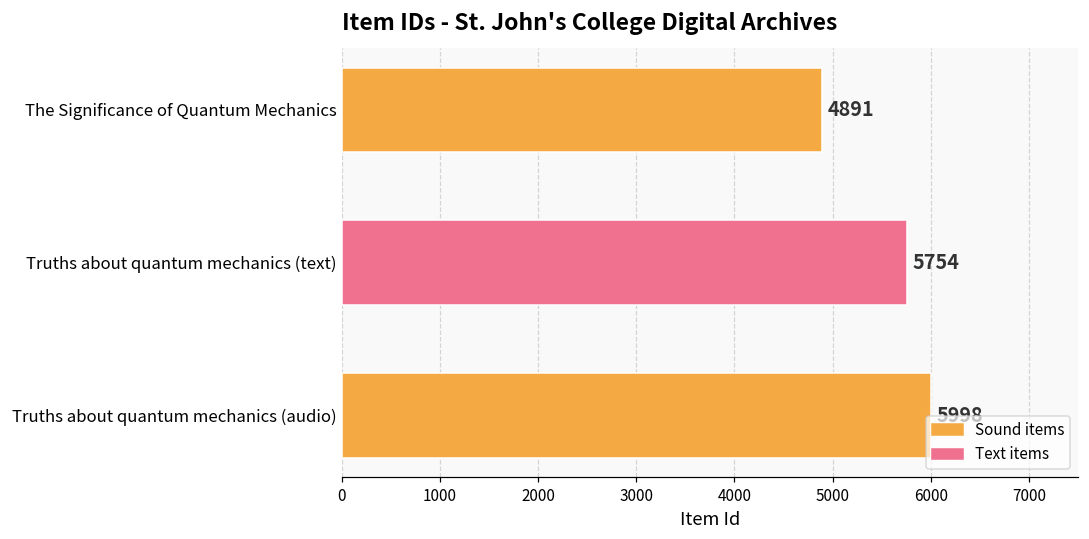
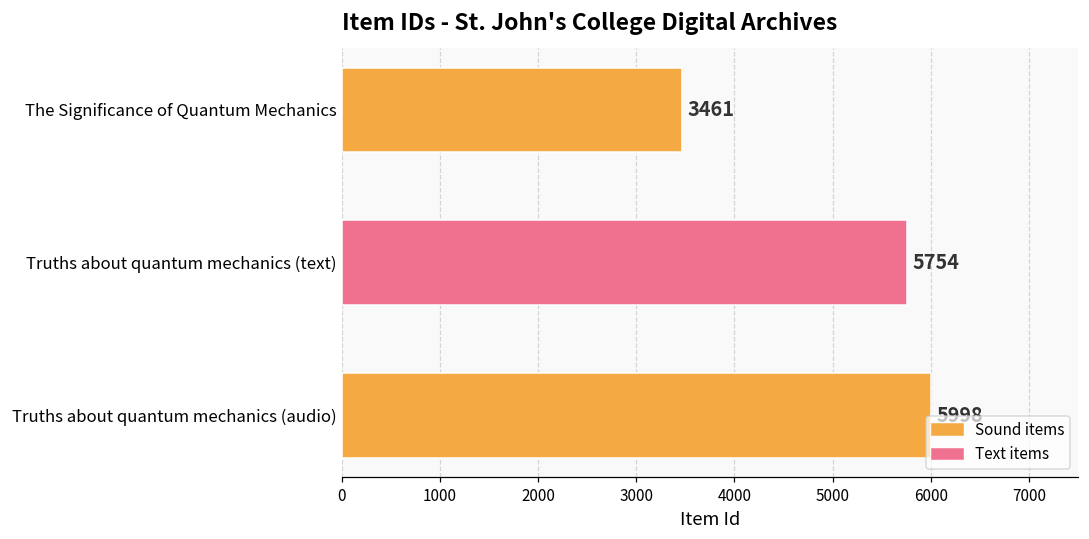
The Significance of Quantum Mechanics: 4891 -> 3461
